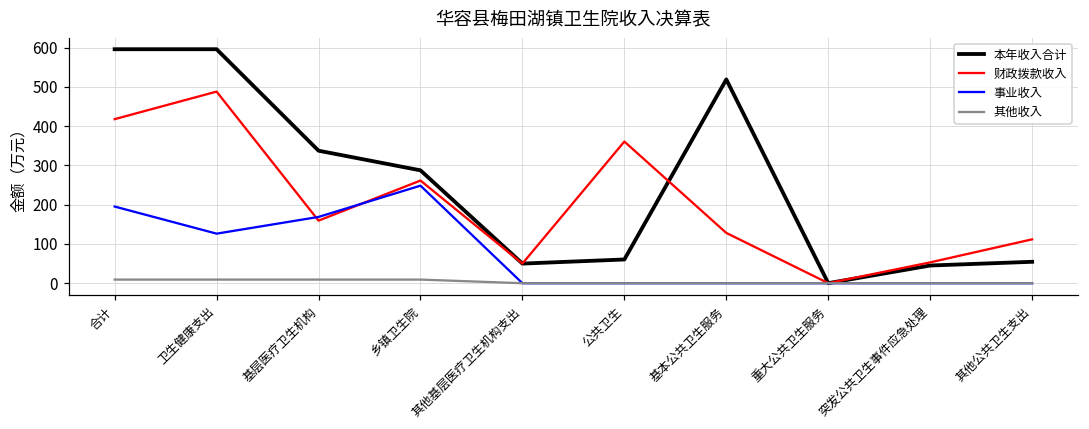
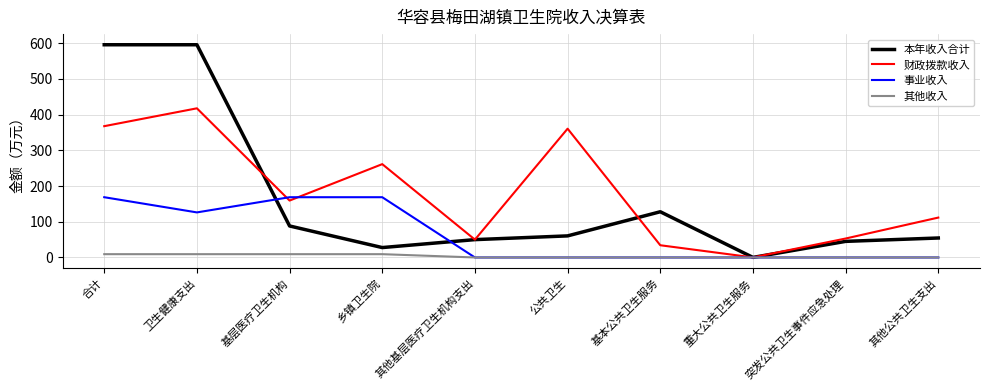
财政拨款收入, 合计: 420 -> 370
事业收入, 合计: 200 -> 170
财政拨款收入, 卫生健康支出: 490 -> 420
本年收入合计, 基层医疗卫生机构: 340 -> 90
本年收入合计, 乡镇卫生院: 290 -> 30
事业收入, 乡镇卫生院: 250 -> 170
本年收入合计, 基本公共卫生服务: 520 -> 130
财政拨款收入, 基本公共卫生服务: 130 -> 30
